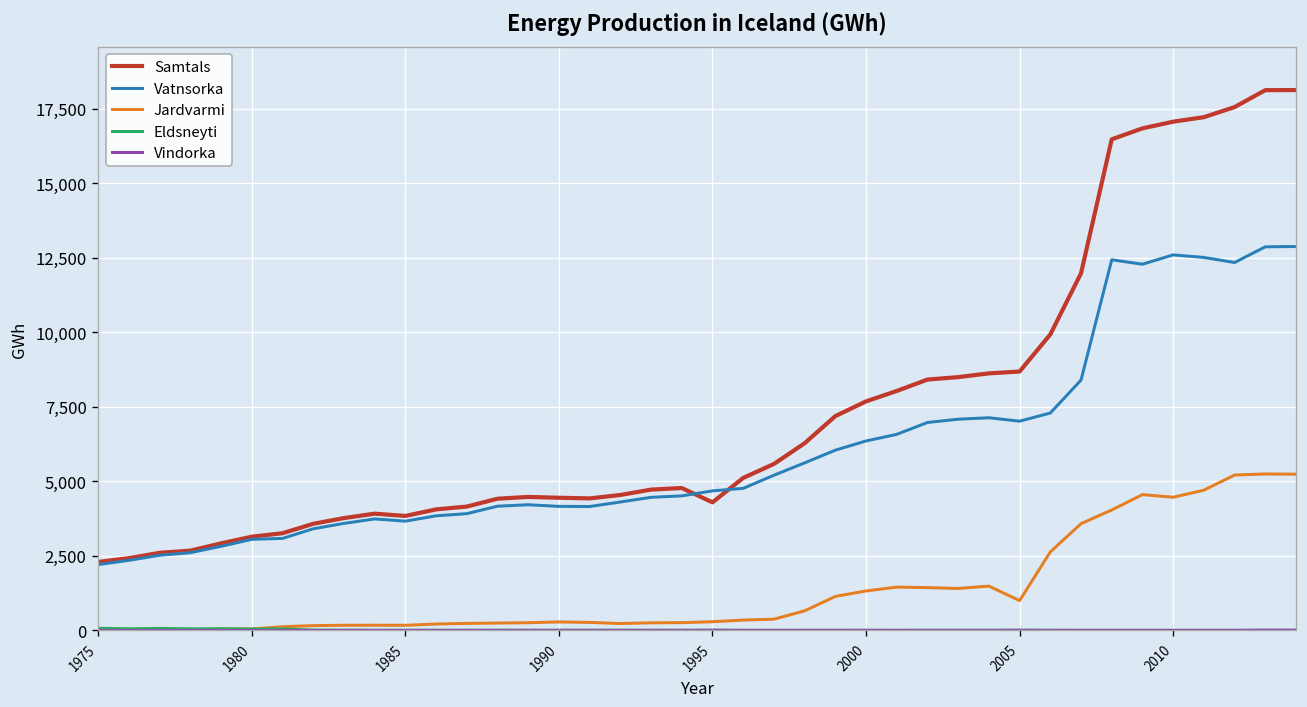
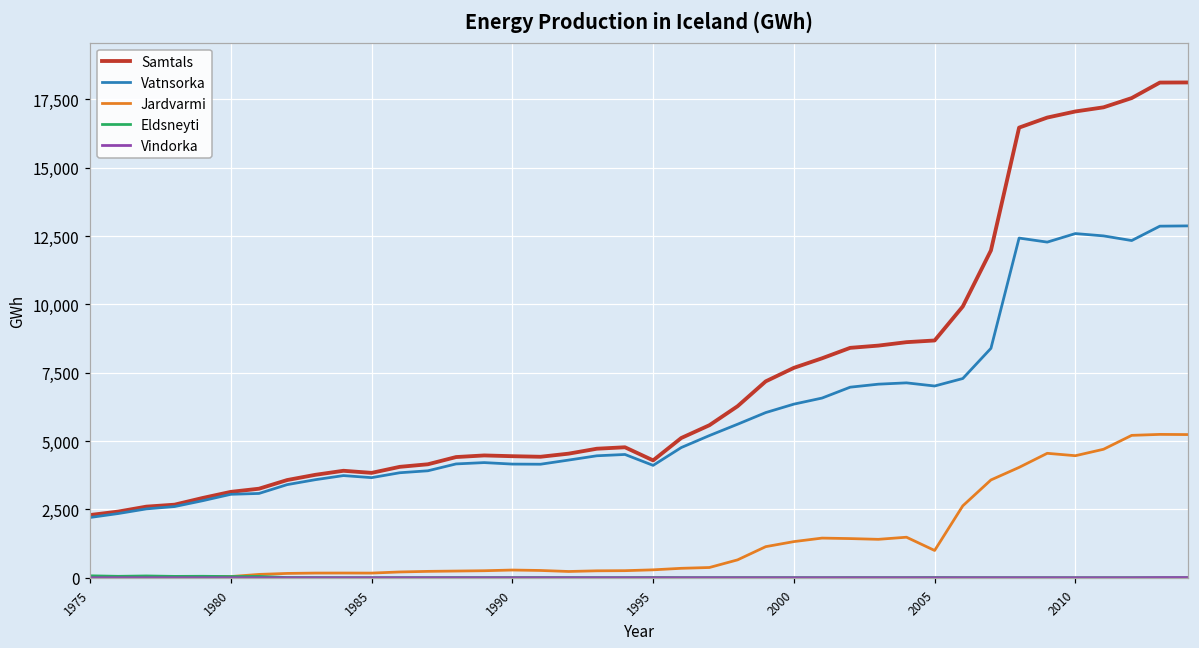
Vatnsorka, 1995: 4,700 -> 4,100
